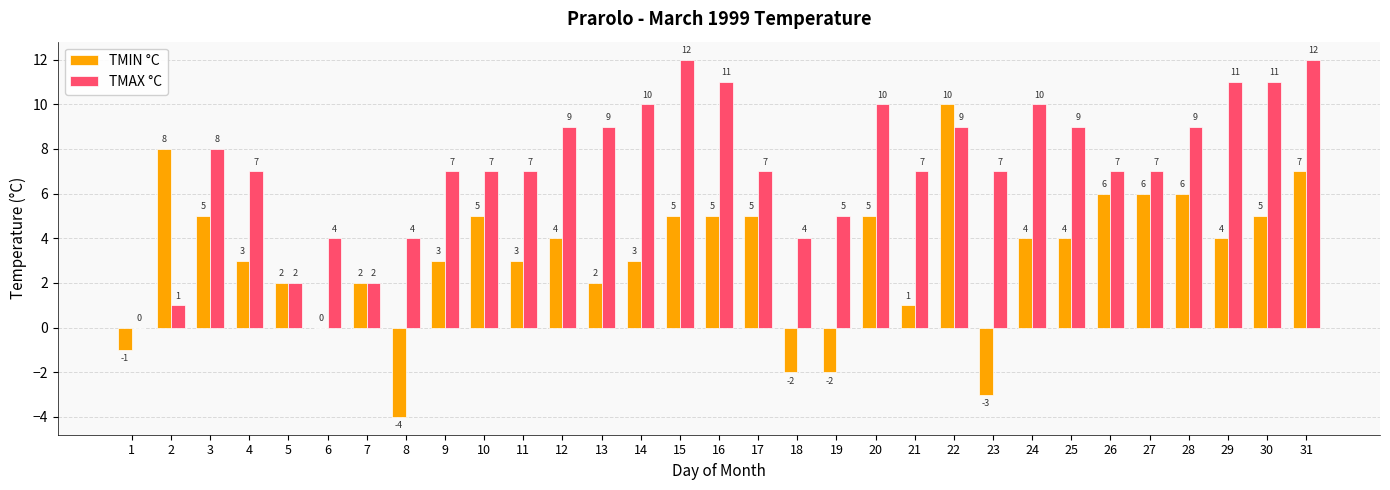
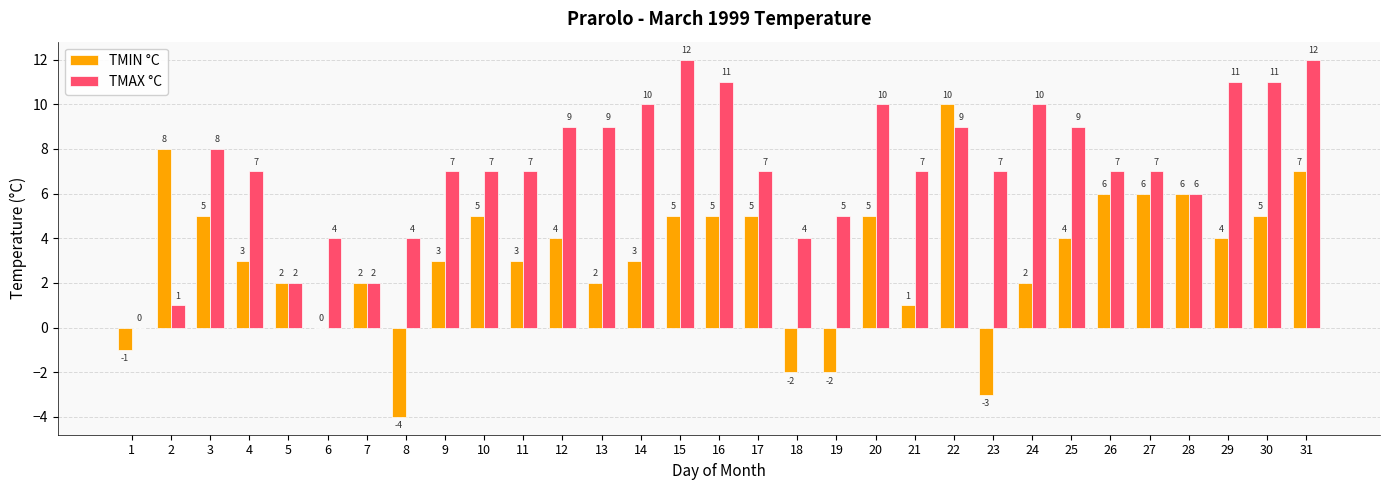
TMIN °C, 24: 4 -> 2
TMAX °C, 28: 9 -> 6
